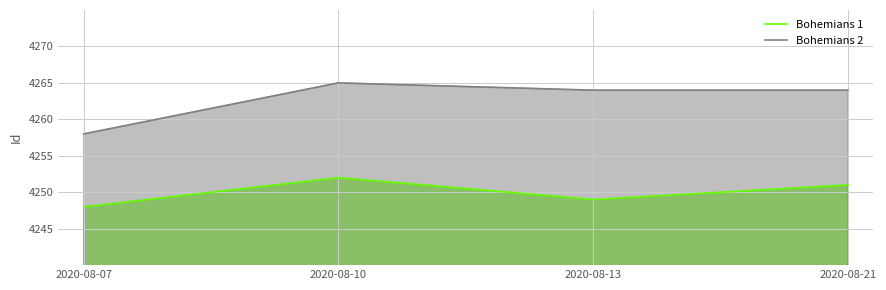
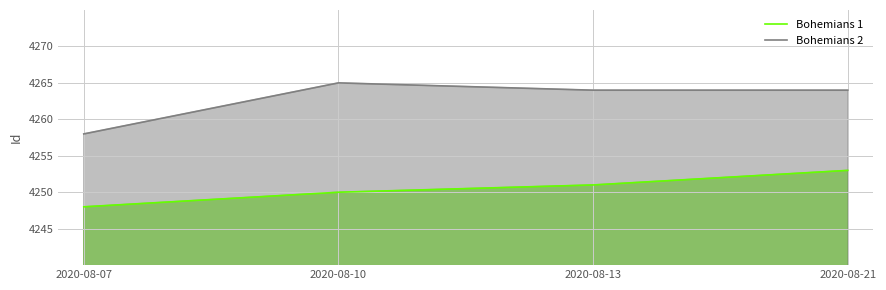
Bohemians 1, 2020-08-10: 4252 -> 4250
Bohemians 1, 2020-08-13: 4249 -> 4251
Bohemians 1, 2020-08-21: 4251 -> 4253
